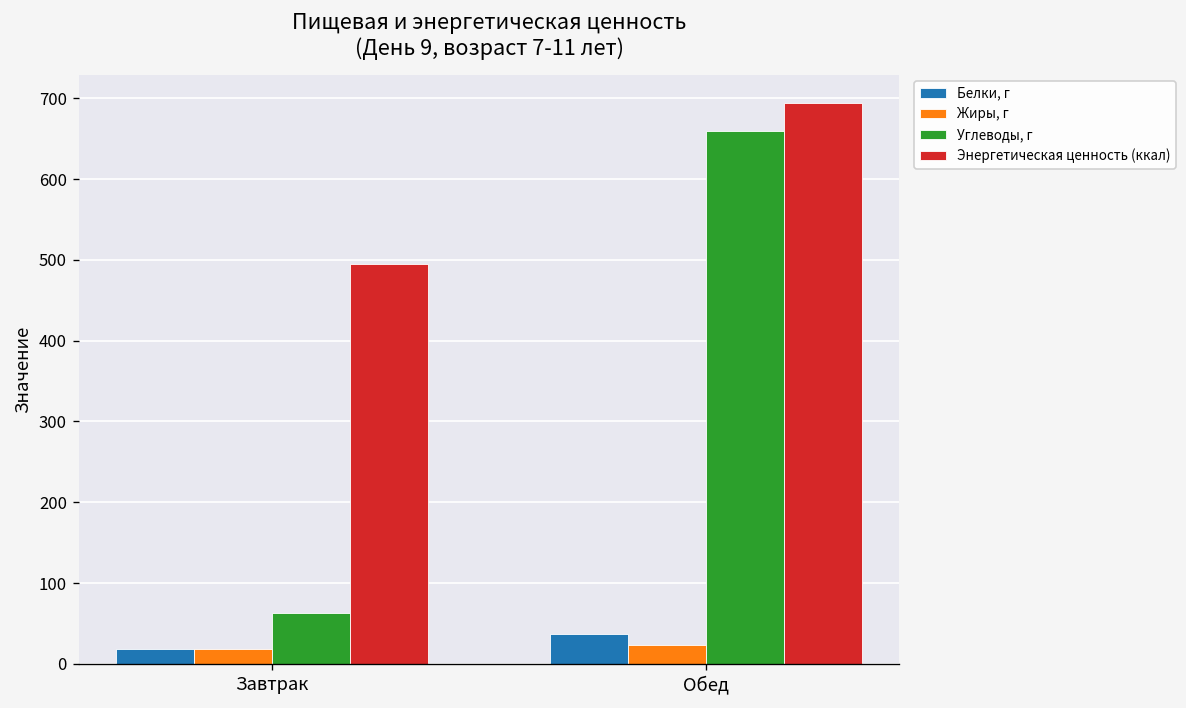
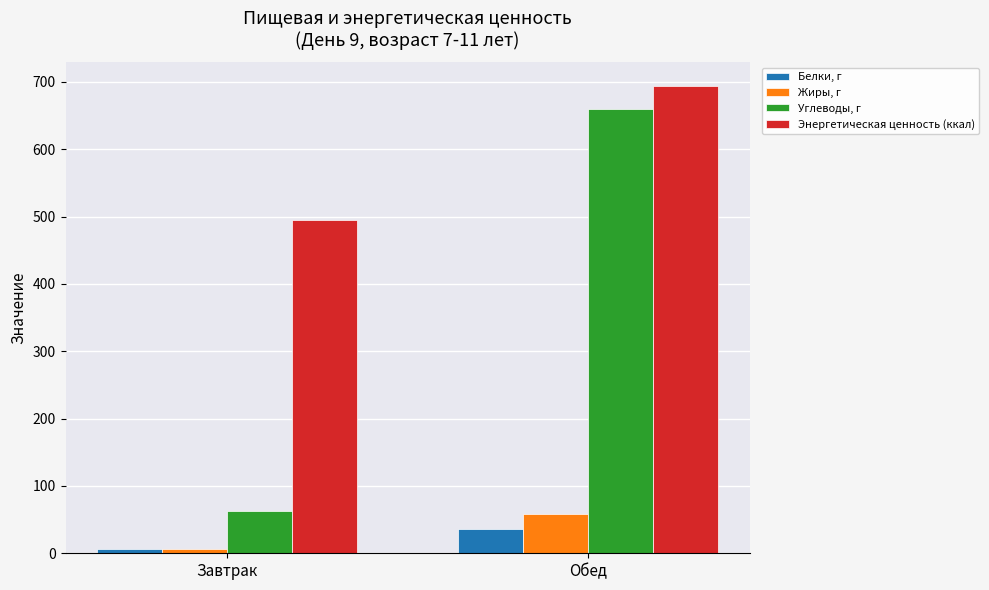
Белки, г, Завтрак: 20 -> 10
Жиры, г, Завтрак: 20 -> 10
Жиры, г, Обед: 20 -> 60
